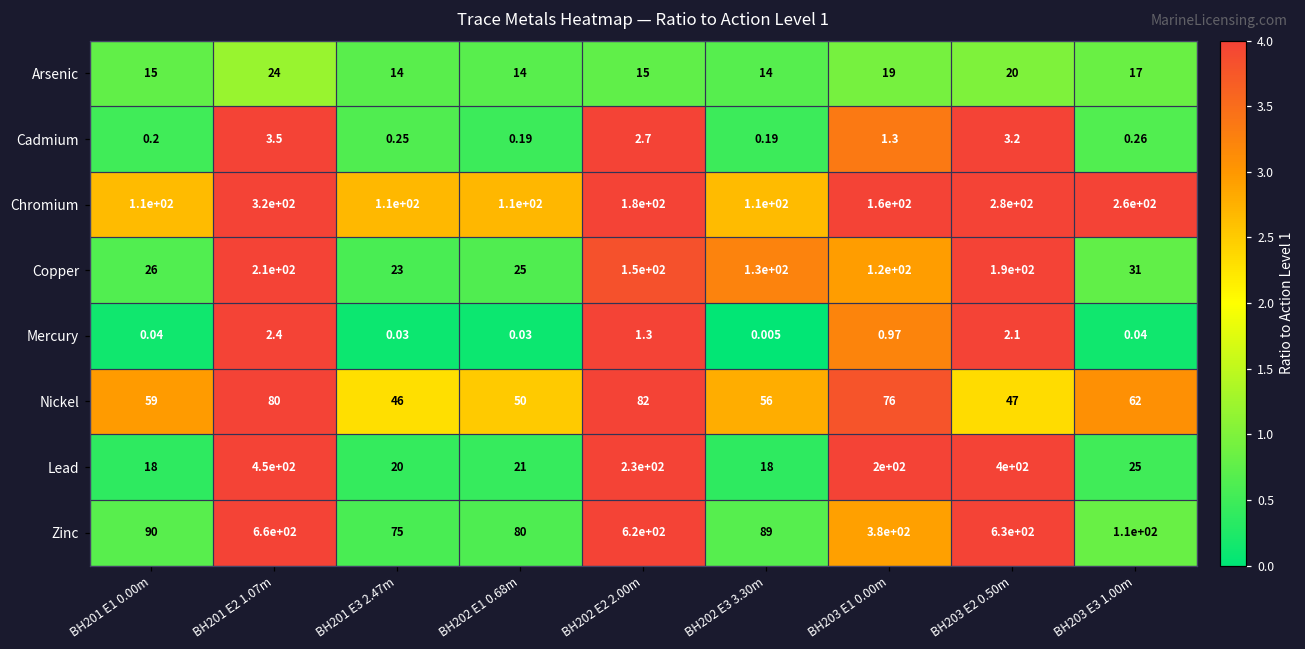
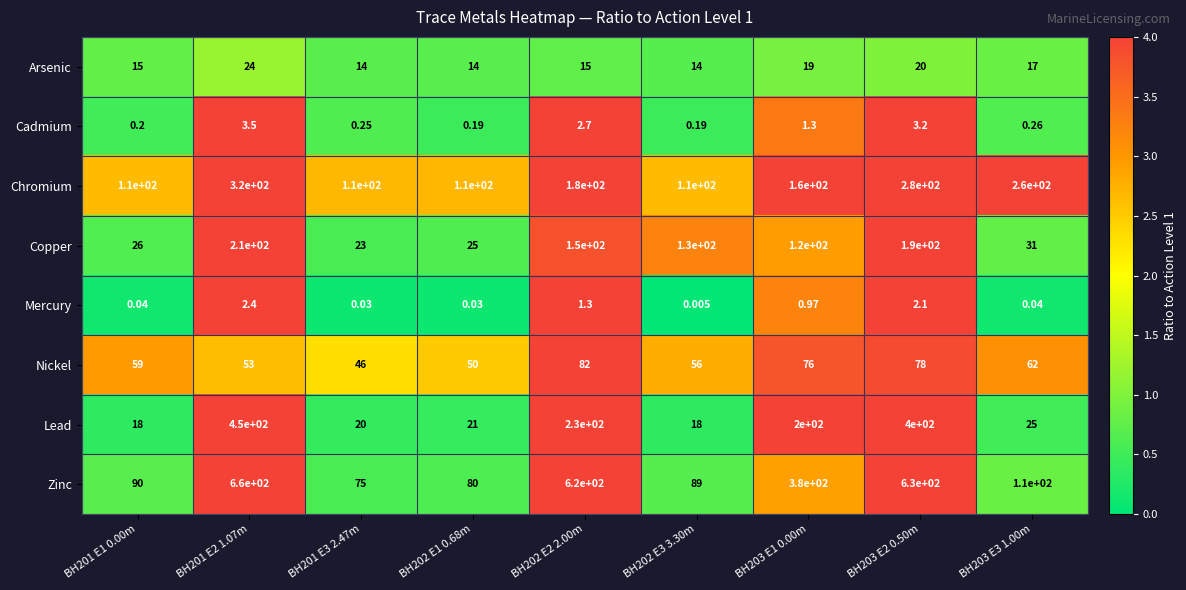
Nickel, BH201 E2 1.07m: 80 -> 53
Nickel, BH203 E2 0.50m: 47 -> 78
